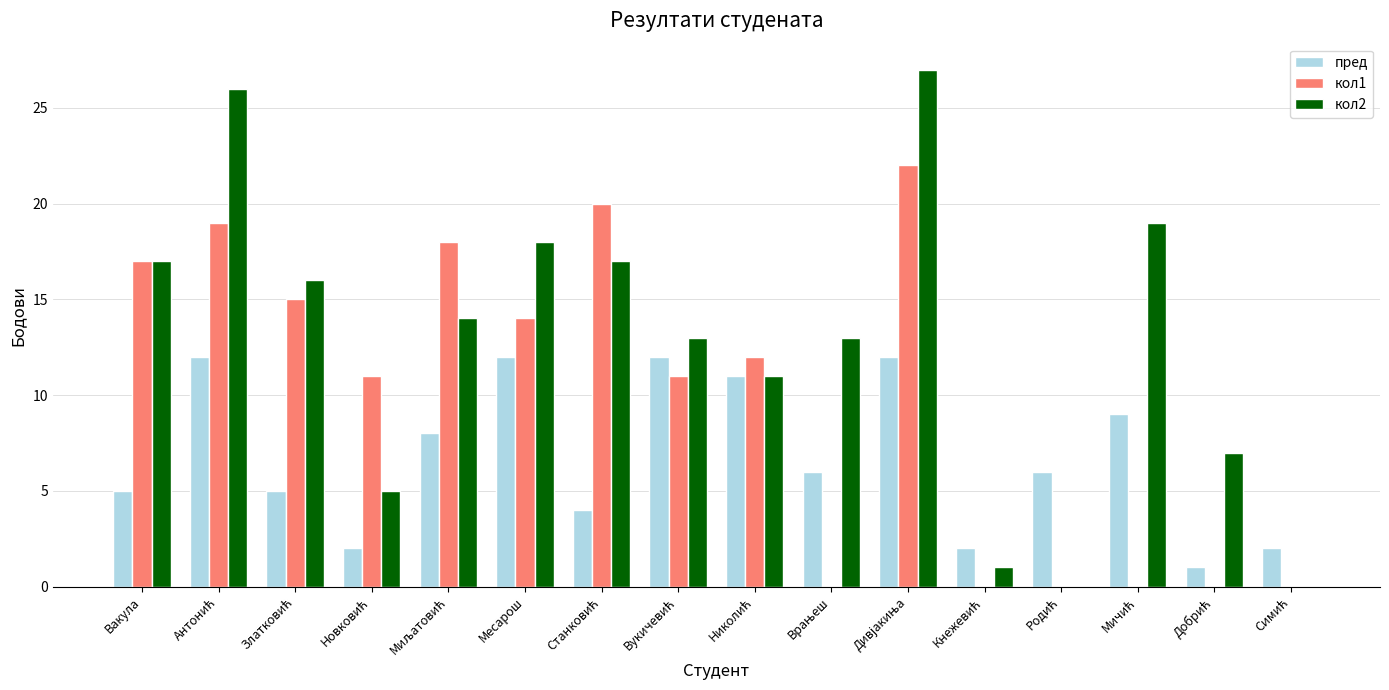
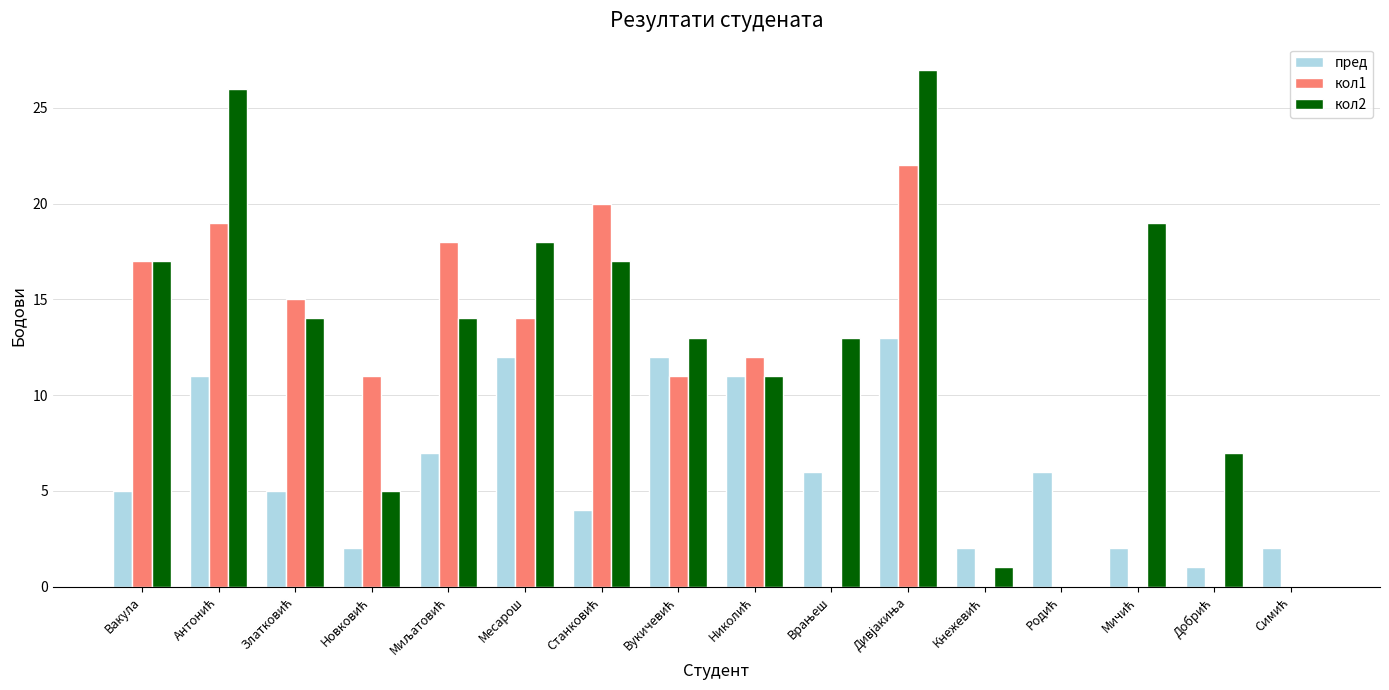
пред, Антонић: 12 -> 11
кол2, Златковић: 16 -> 14
пред, Миљатовић: 8 -> 7
пред, Дивјакиња: 12 -> 13
пред, Мичић: 9 -> 2
